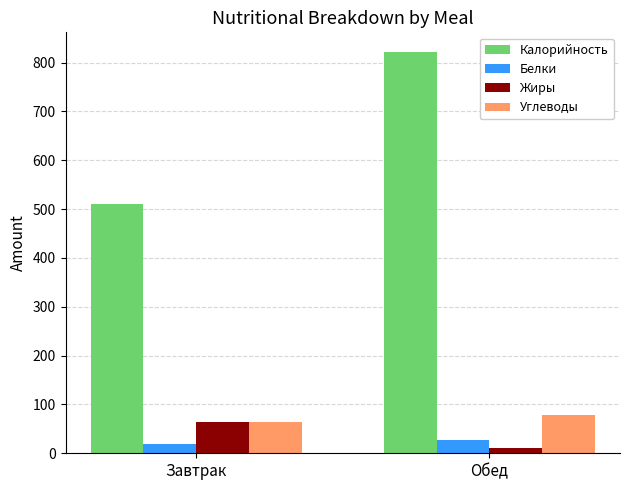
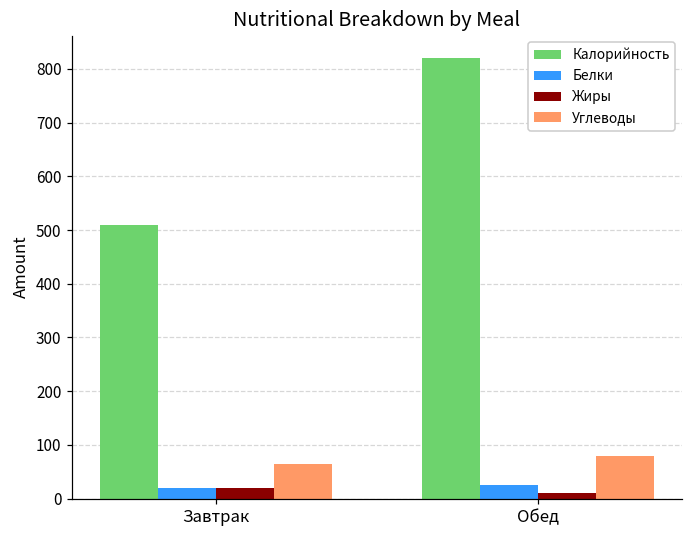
Жиры, Завтрак: 60 -> 20
